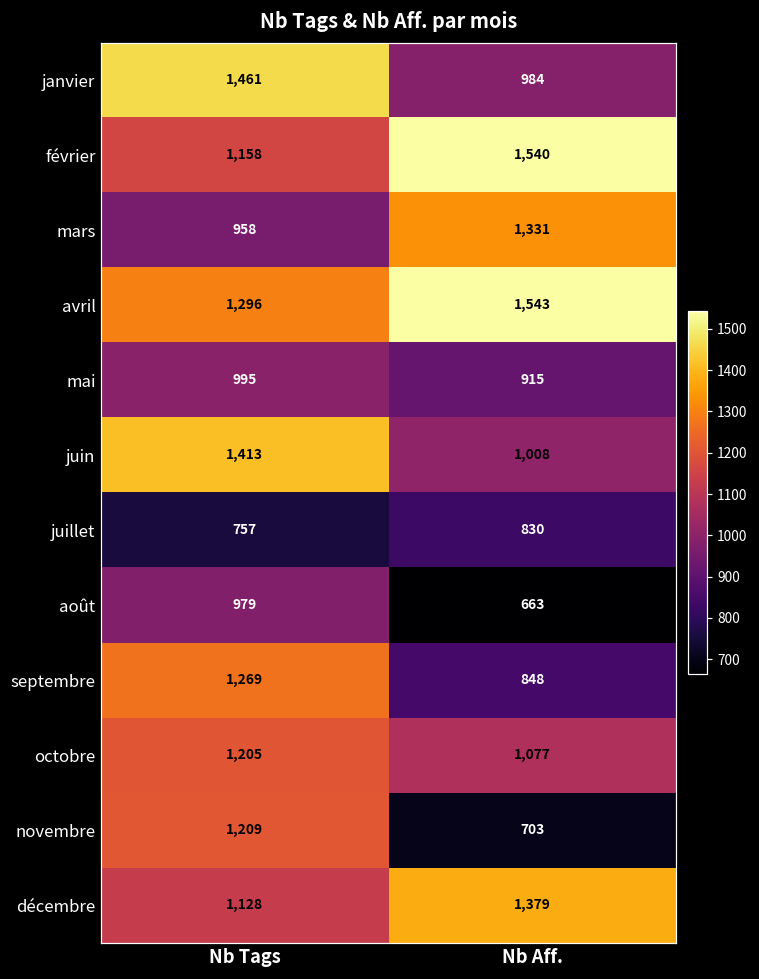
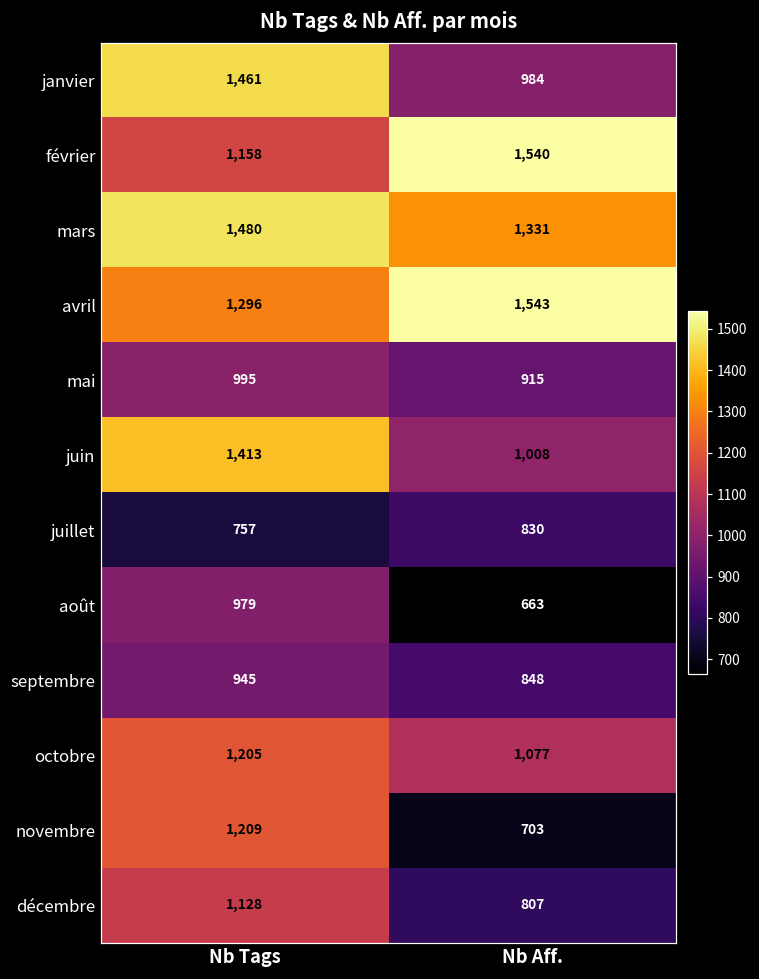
mars, Nb Tags: 958 -> 1,480
septembre, Nb Tags: 1,269 -> 945
décembre, Nb Aff.: 1,379 -> 807
